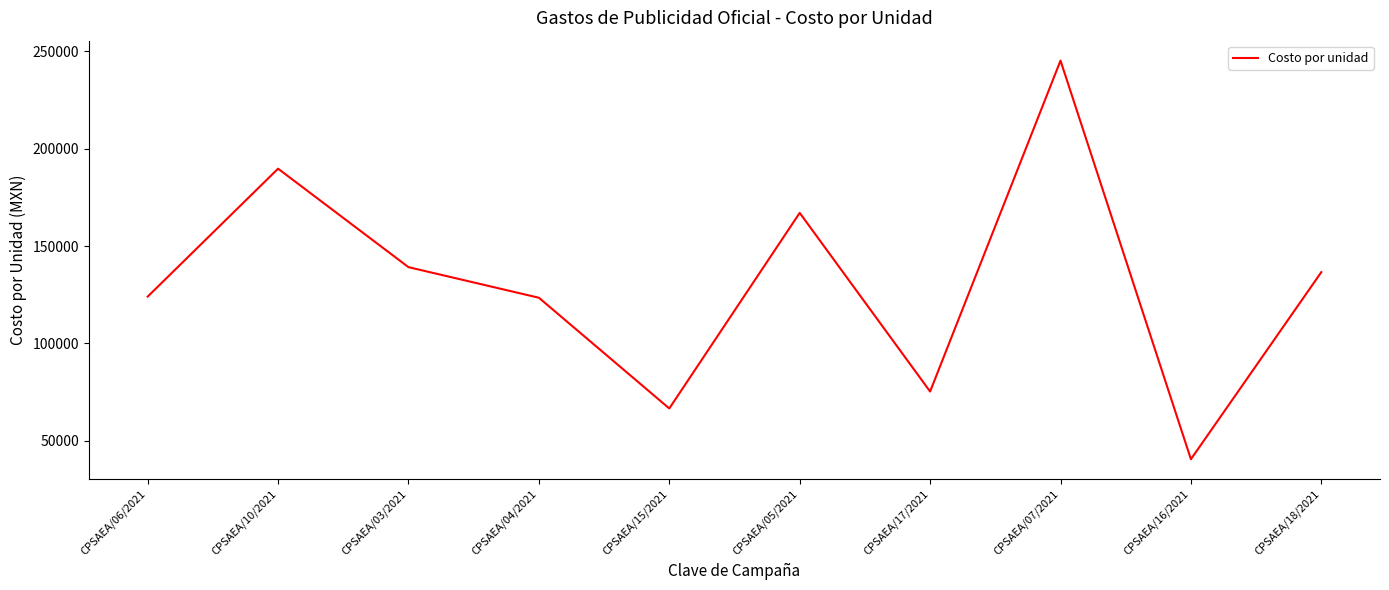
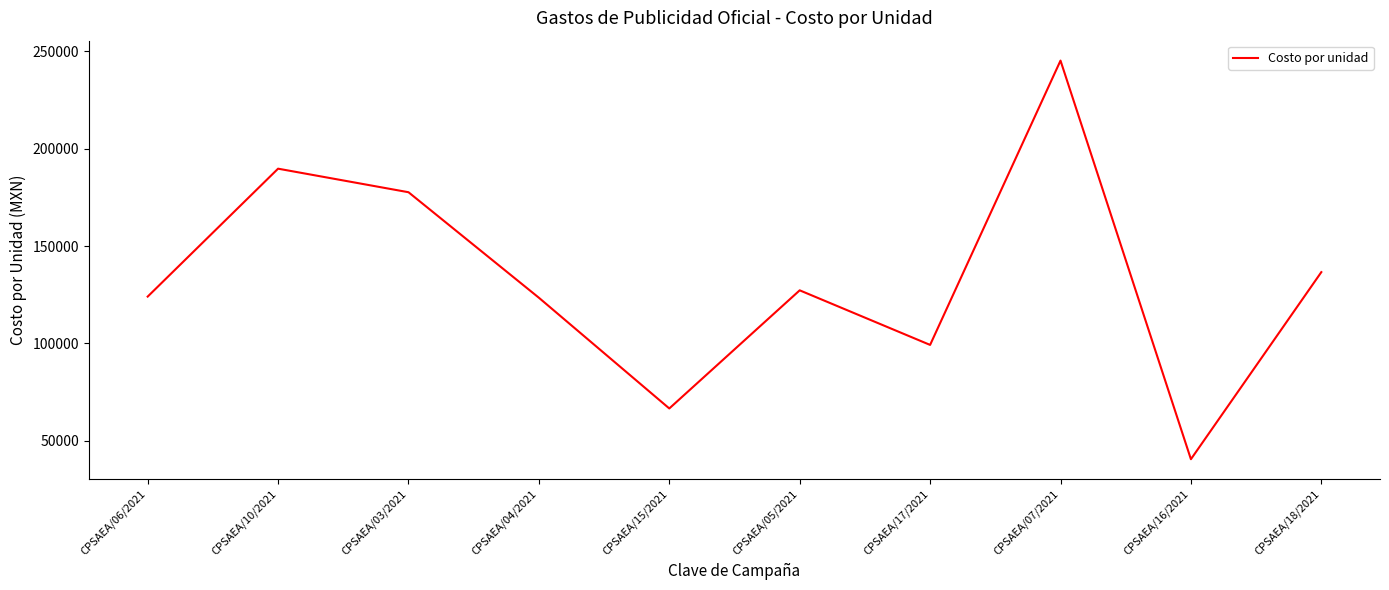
CPSAEA/03/2021: 139000 -> 178000
CPSAEA/05/2021: 167000 -> 127000
CPSAEA/17/2021: 75000 -> 99000
